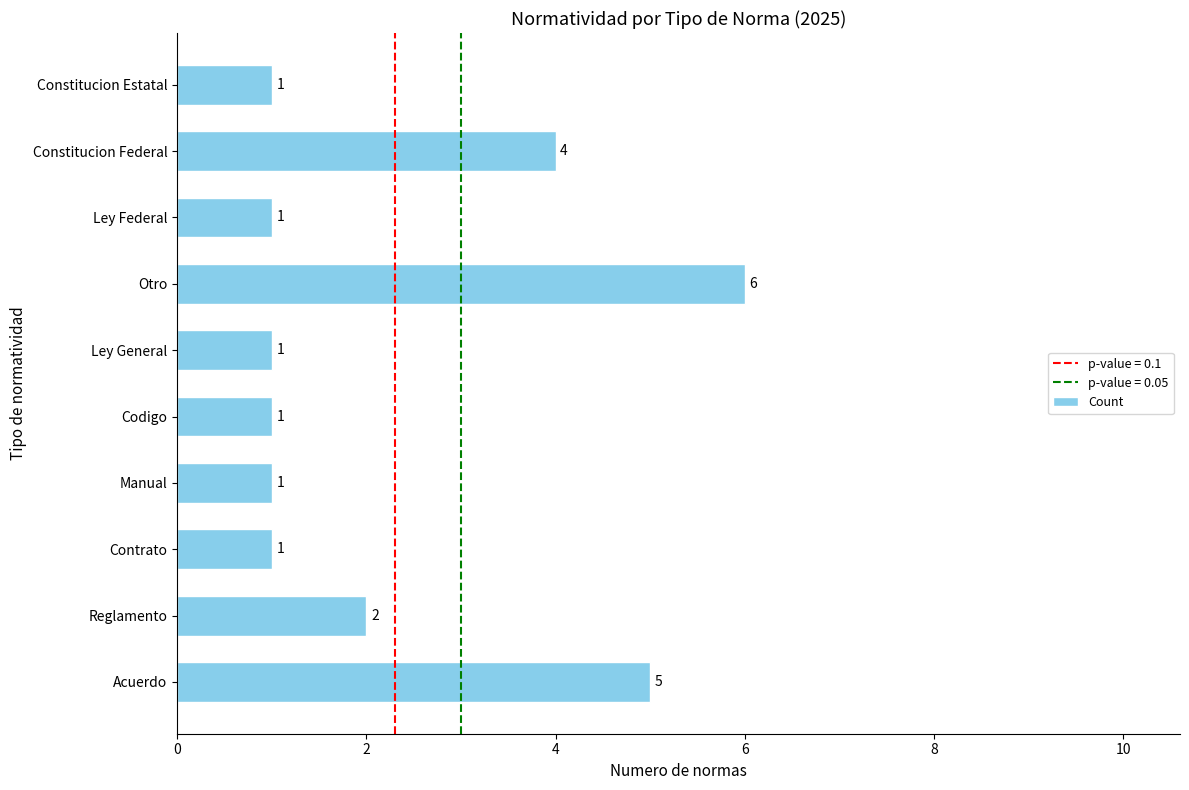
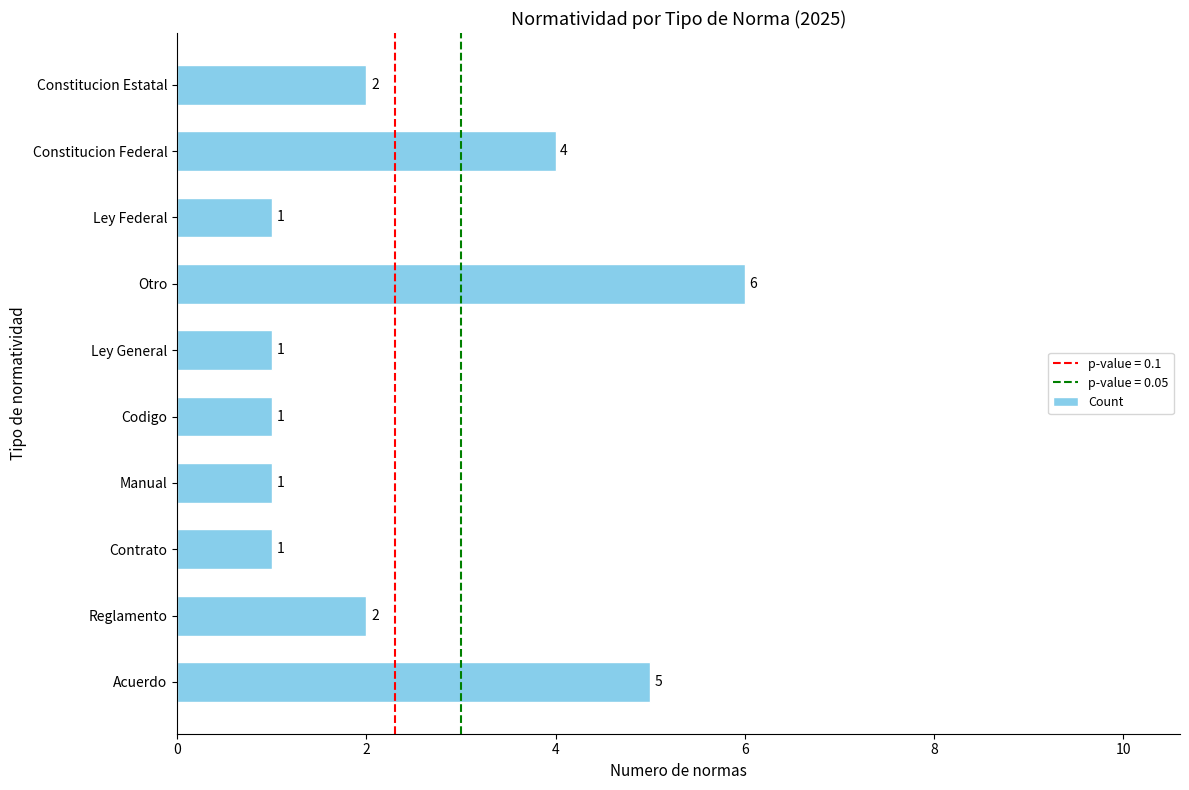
Constitucion Estatal: 1 -> 2
